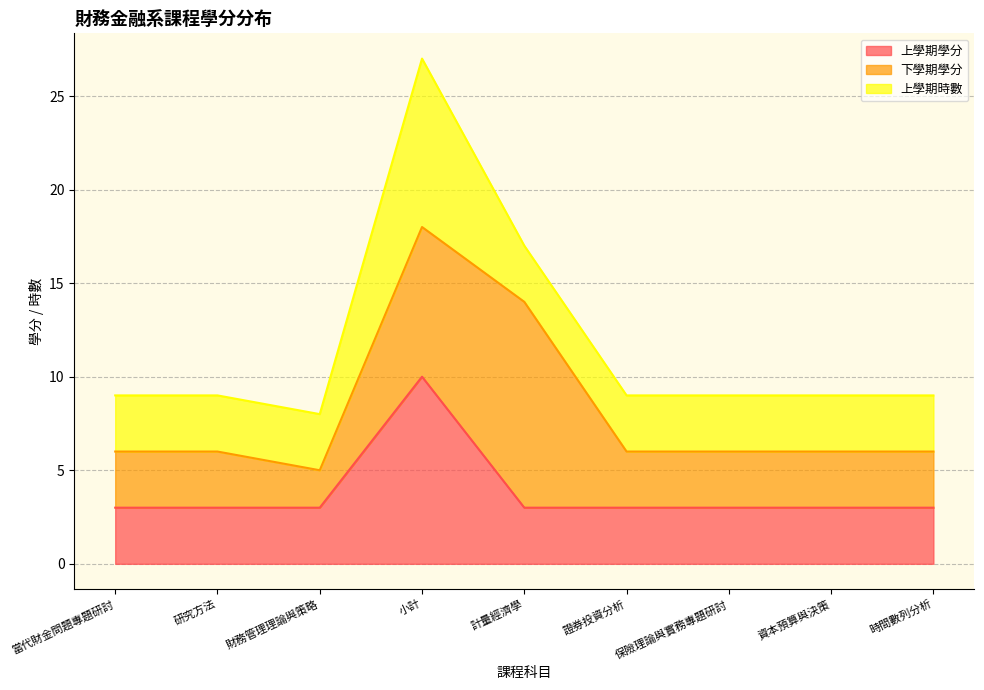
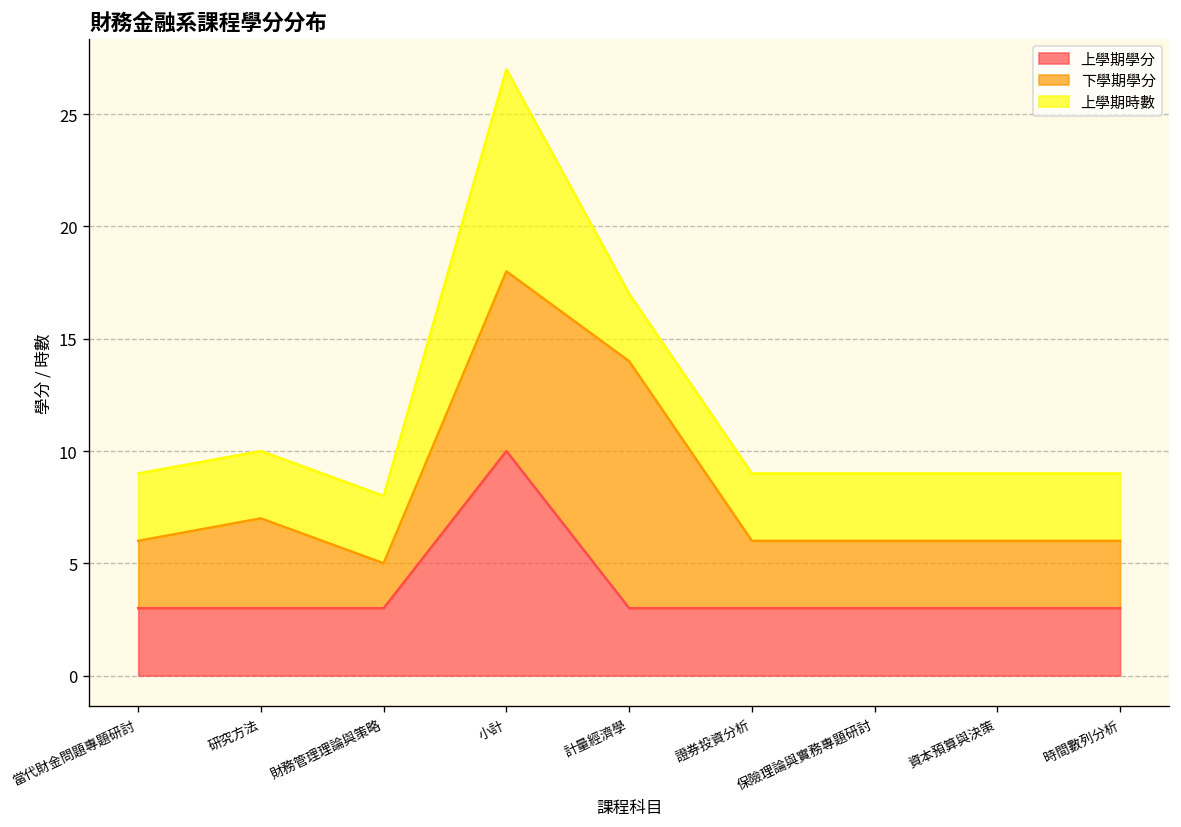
下學期學分, 研究方法: 3 -> 4
